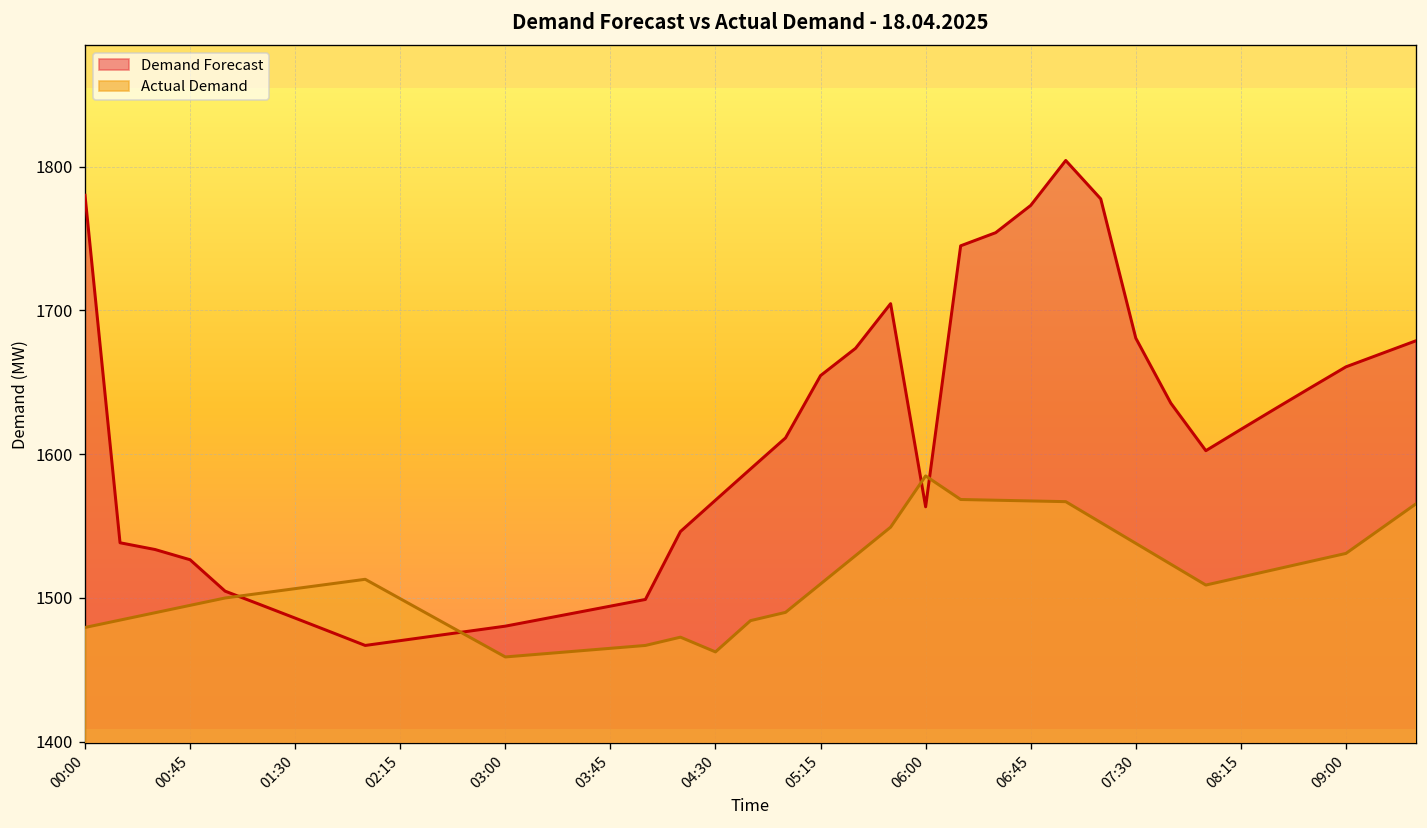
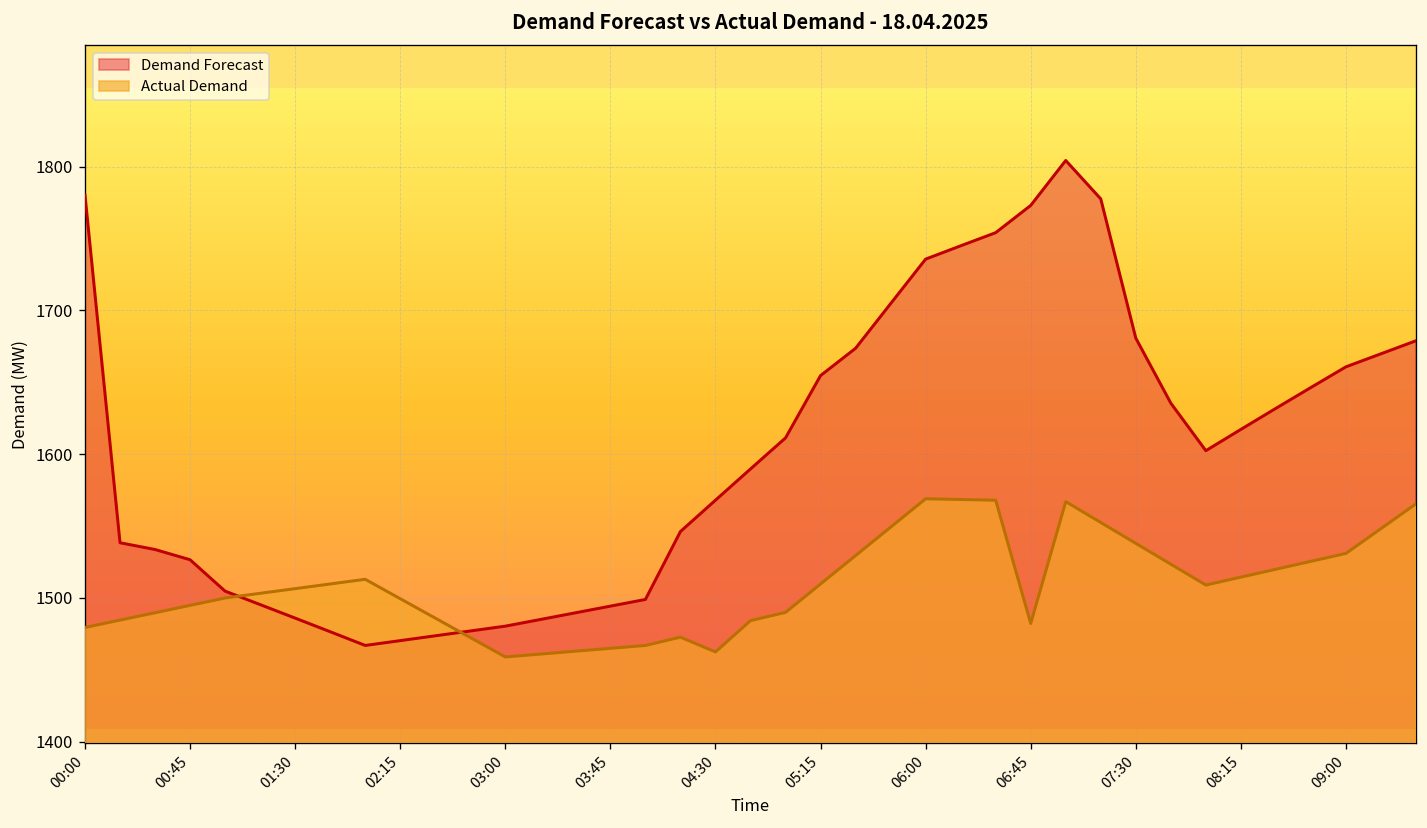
Demand Forecast, 06:00: 1563 -> 1736
Actual Demand, 06:00: 1585 -> 1569
Actual Demand, 06:45: 1568 -> 1482
